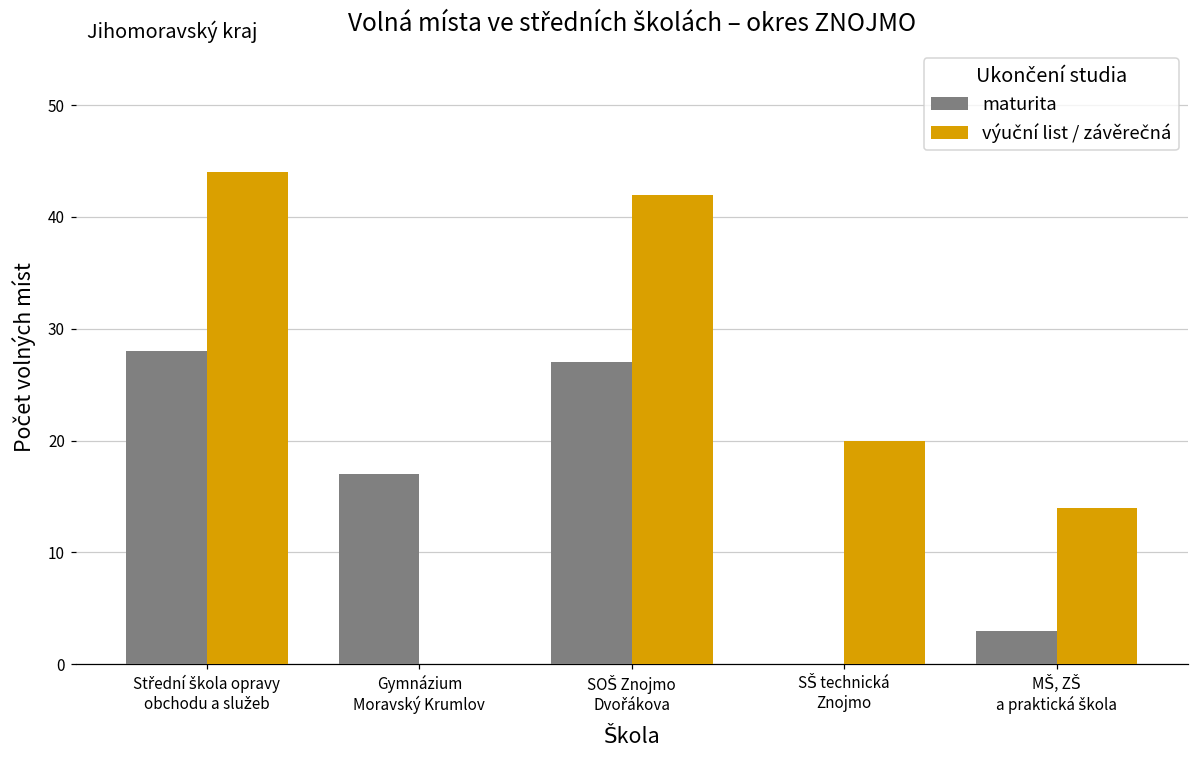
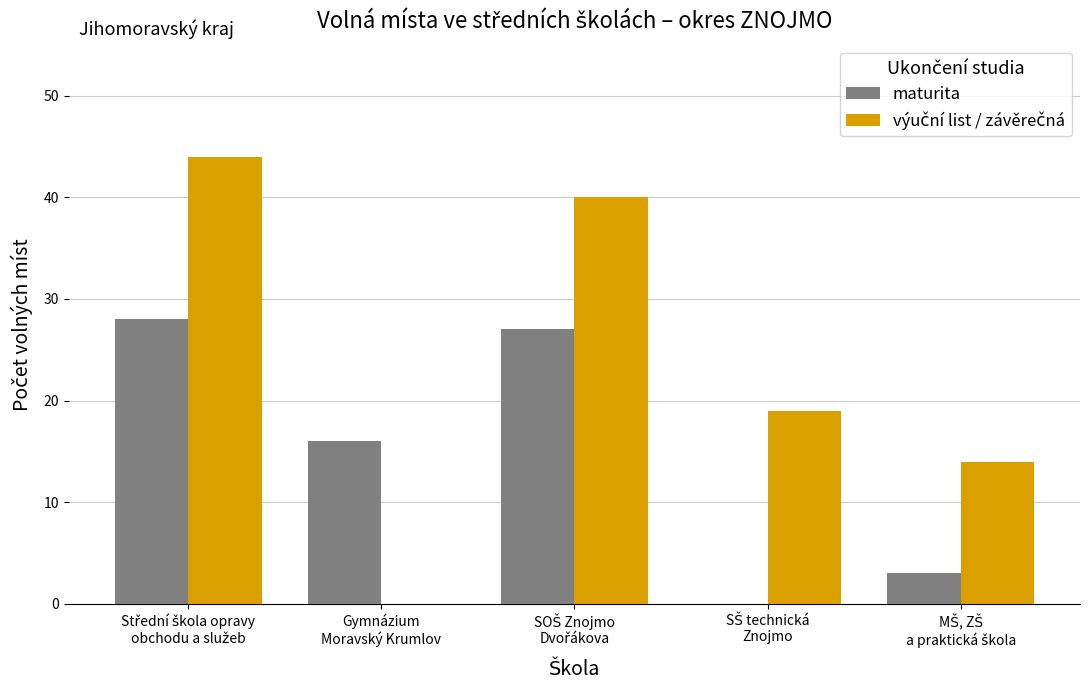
maturita, Gymnázium Moravský Krumlov: 17 -> 16
výuční list / závěrečná, SOŠ Znojmo Dvořákova: 42 -> 40
výuční list / závěrečná, SŠ technická Znojmo: 20 -> 19
